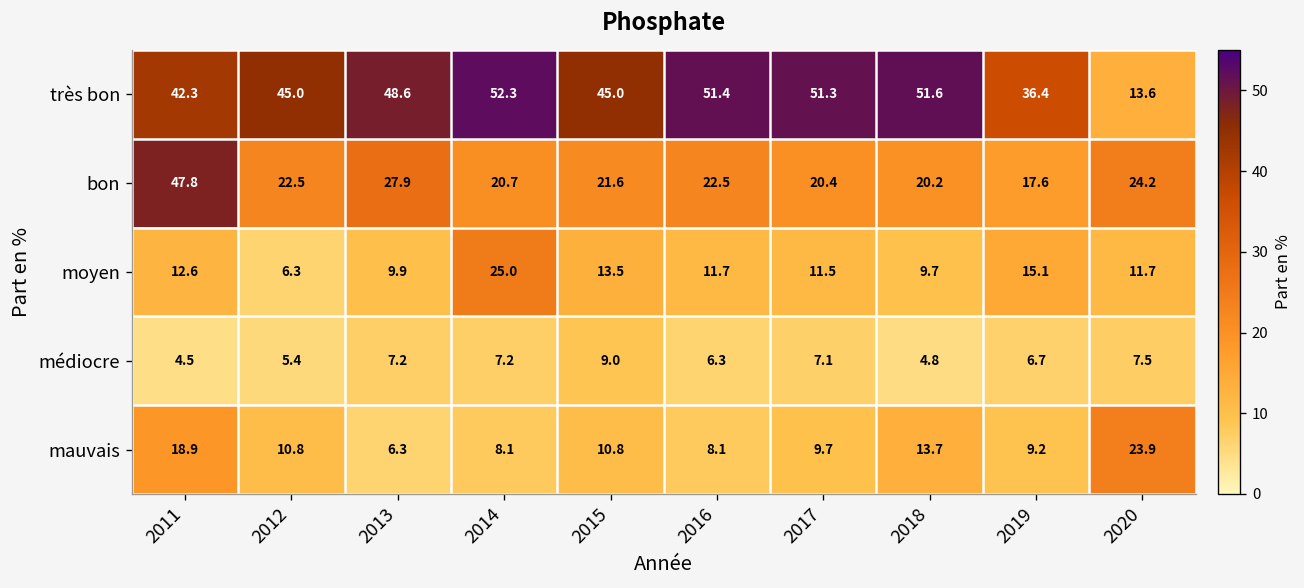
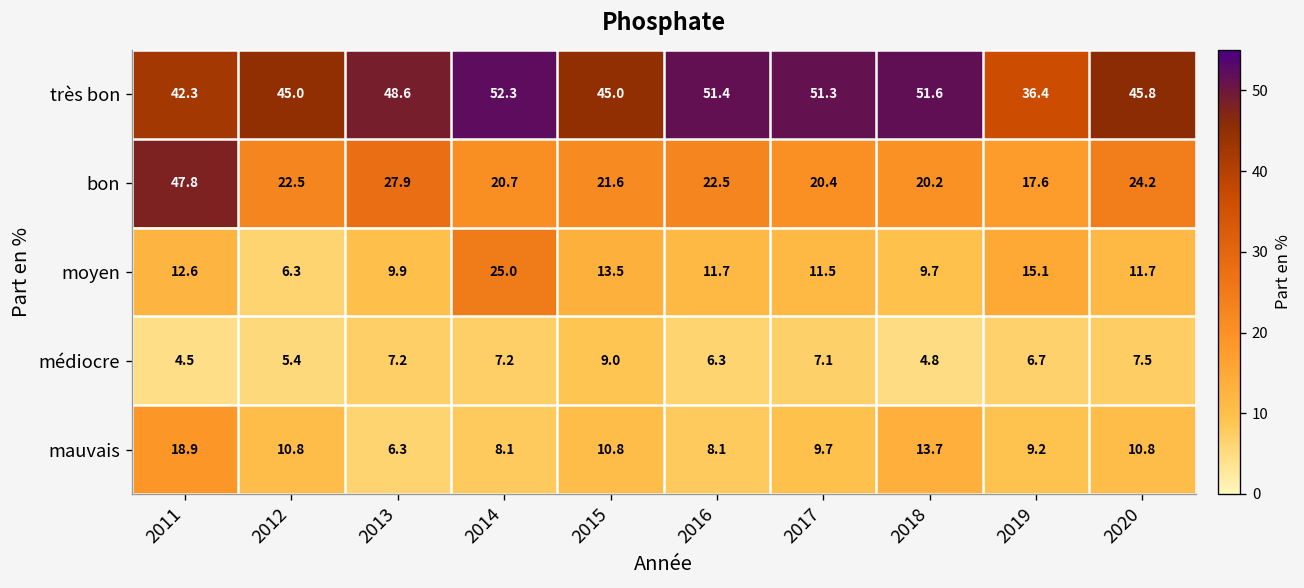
très bon, 2020: 13.6 -> 45.8
mauvais, 2020: 23.9 -> 10.8
